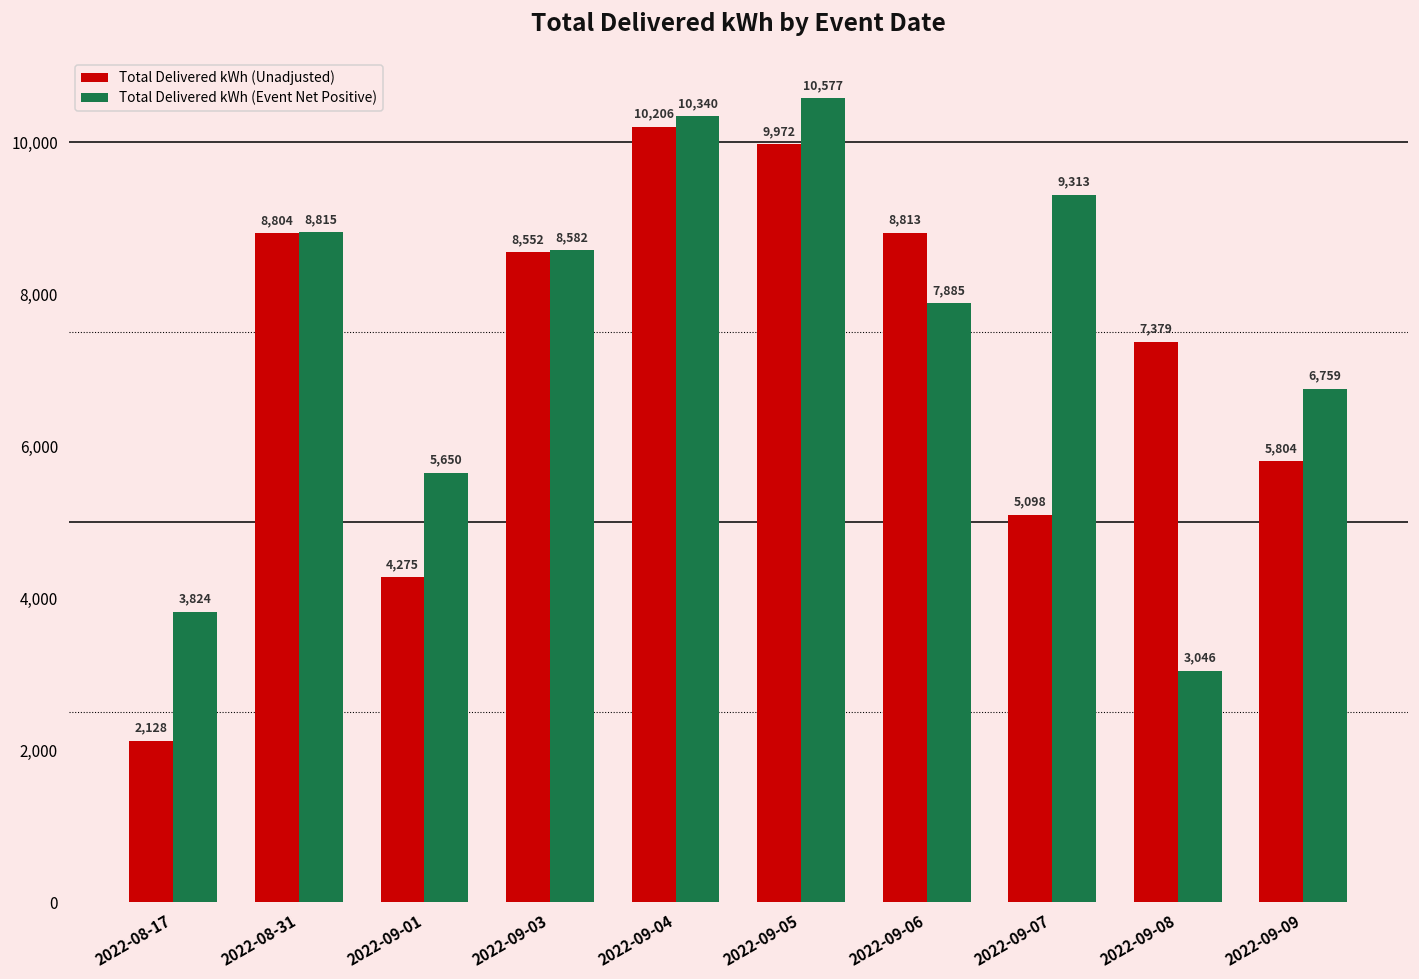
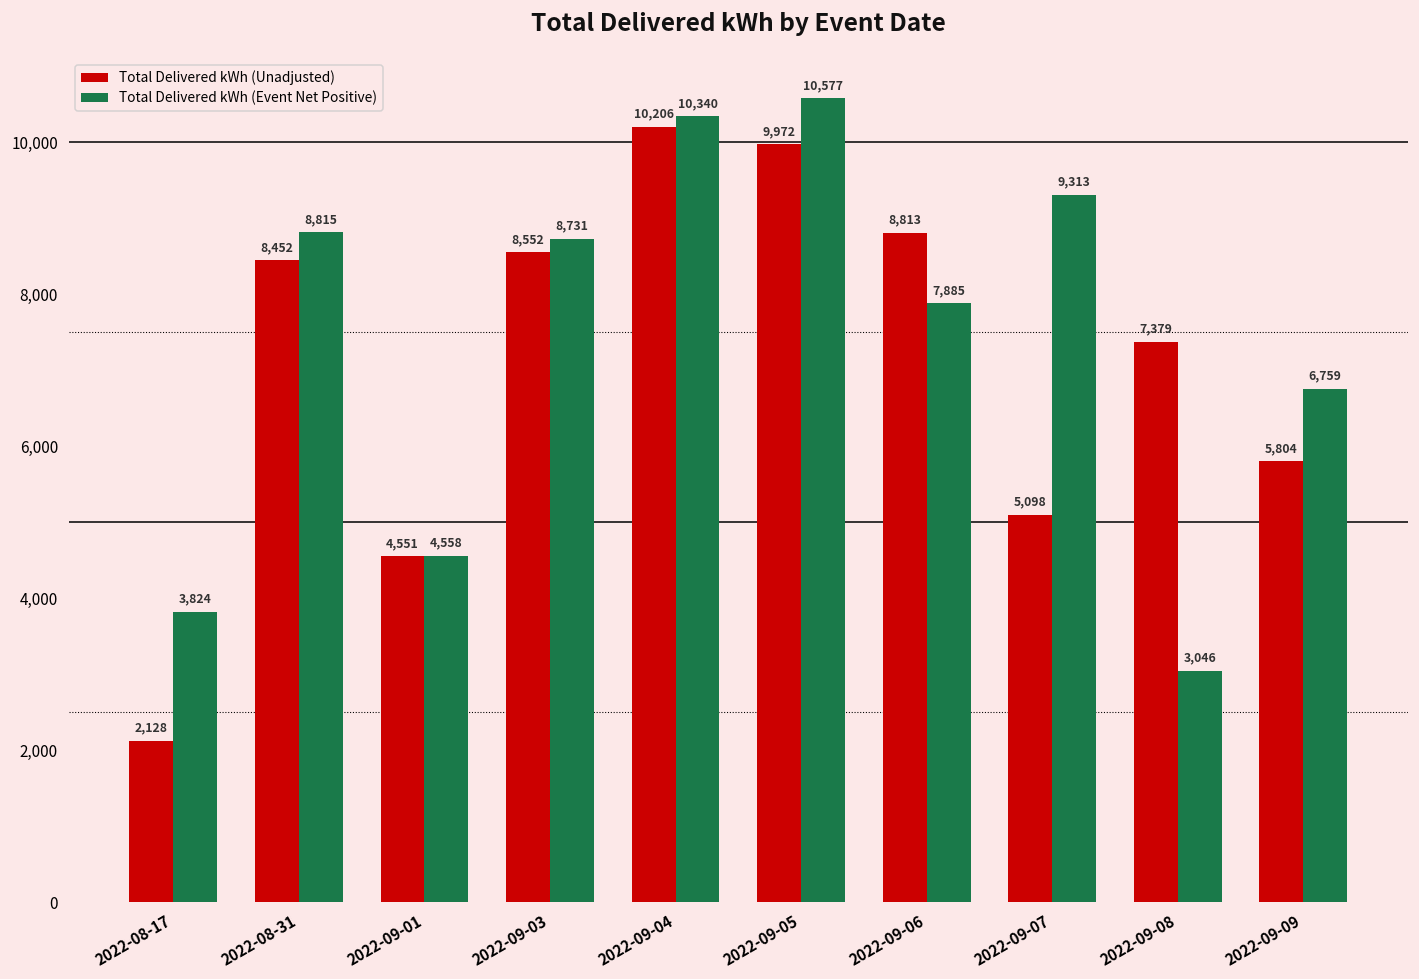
Total Delivered kWh (Unadjusted), 2022-08-31: 8,804 -> 8,452
Total Delivered kWh (Unadjusted), 2022-09-01: 4,275 -> 4,551
Total Delivered kWh (Event Net Positive), 2022-09-01: 5,650 -> 4,558
Total Delivered kWh (Event Net Positive), 2022-09-03: 8,582 -> 8,731
